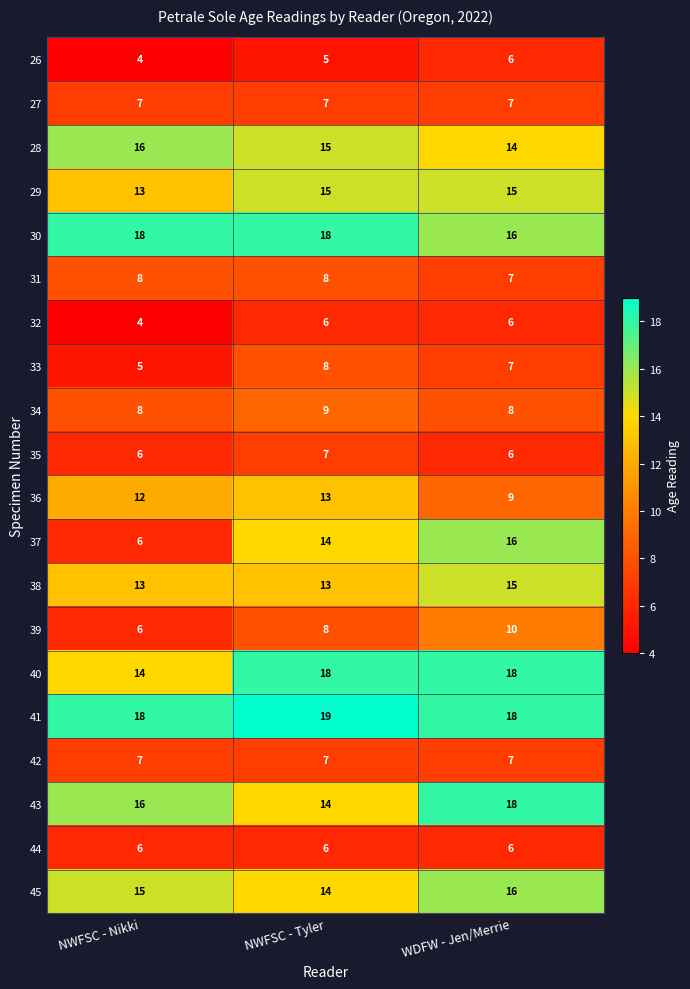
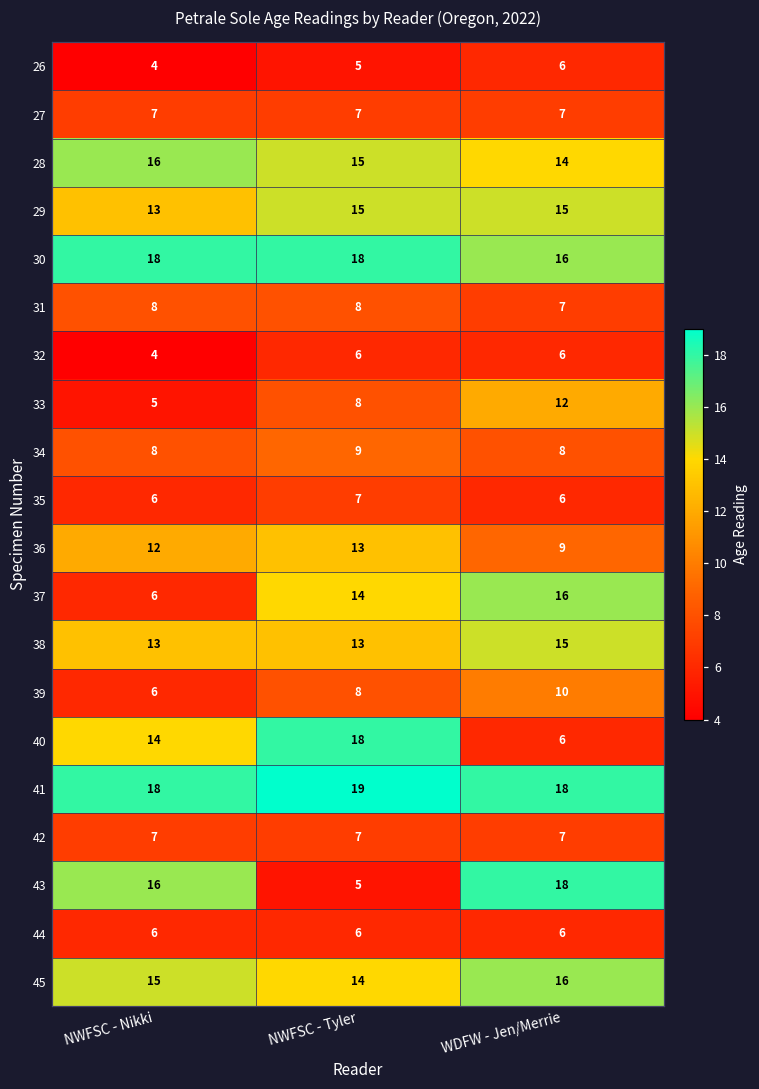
33, WDFW - Jen/Merrie: 7 -> 12
40, WDFW - Jen/Merrie: 18 -> 6
43, NWFSC - Tyler: 14 -> 5
